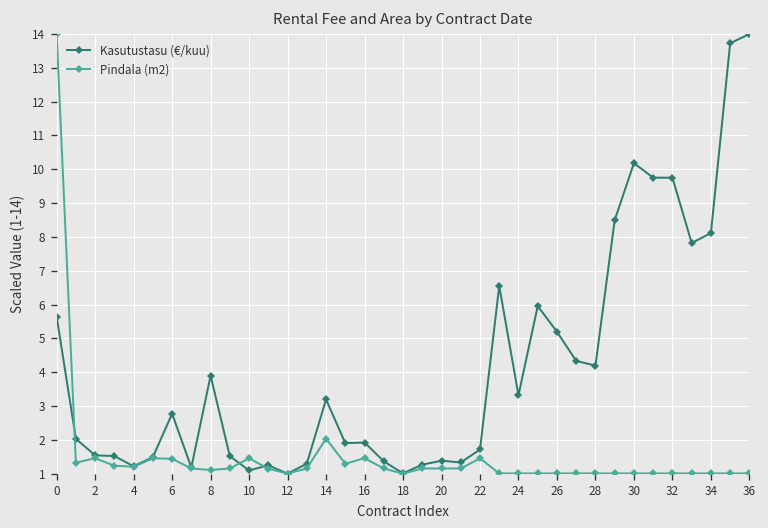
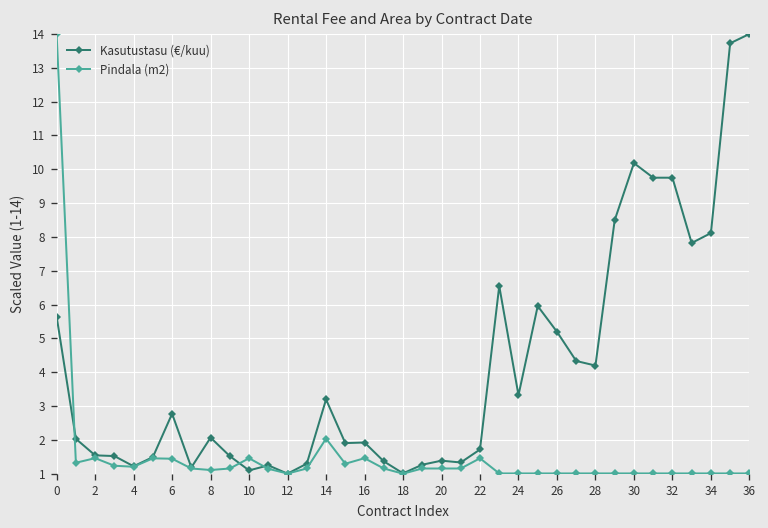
Kasutustasu (€/kuu), 8: 3.9 -> 2.1
